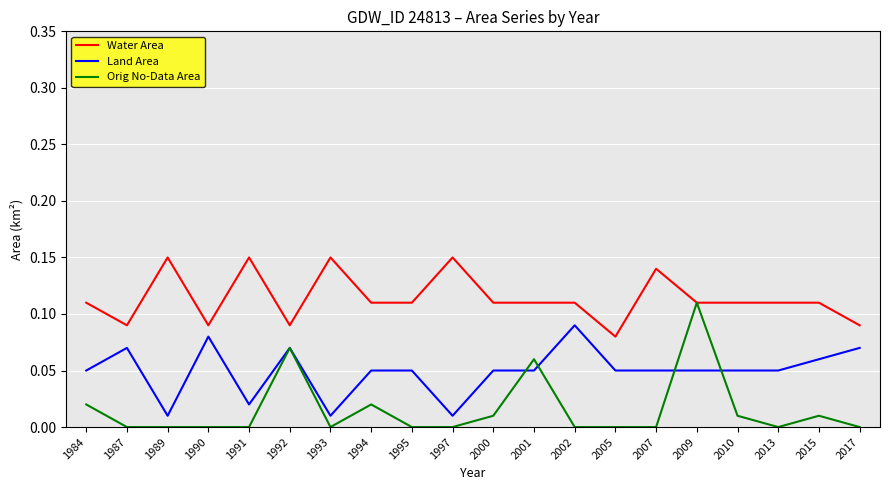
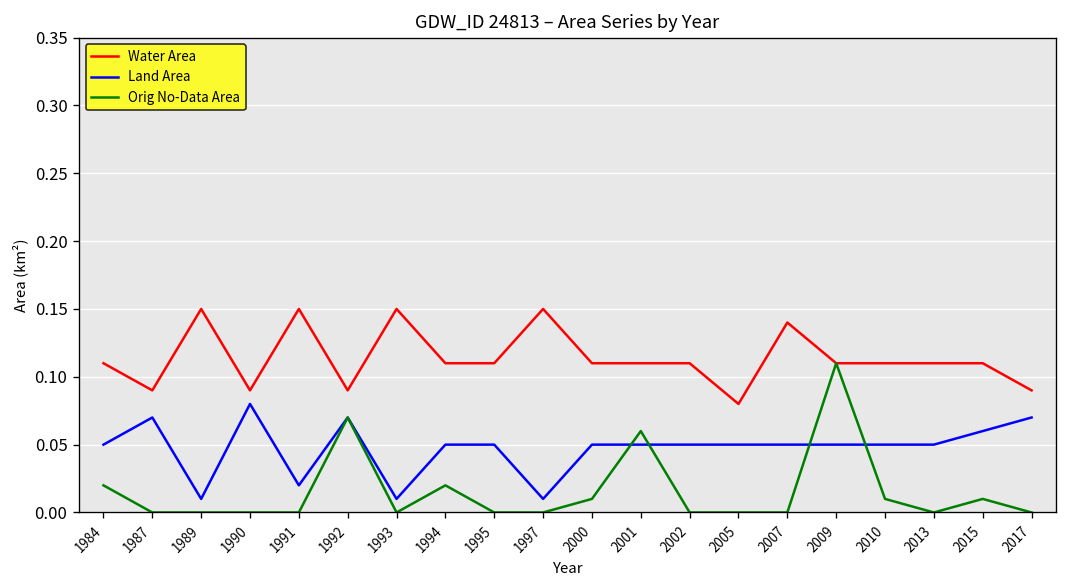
Land Area, 2002: 0.09 -> 0.05
